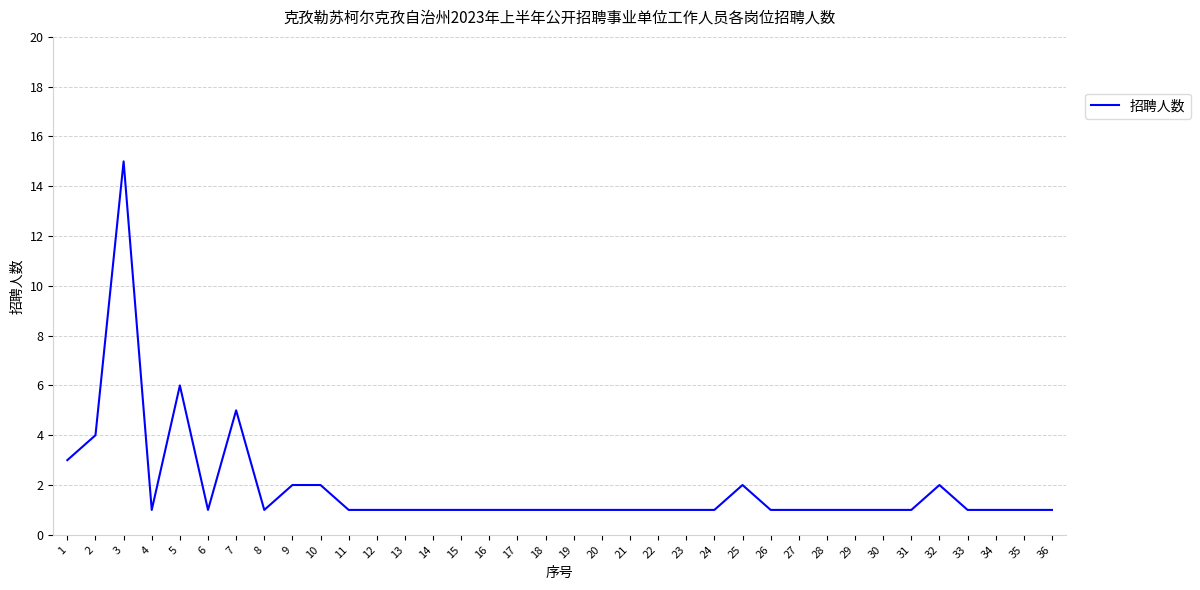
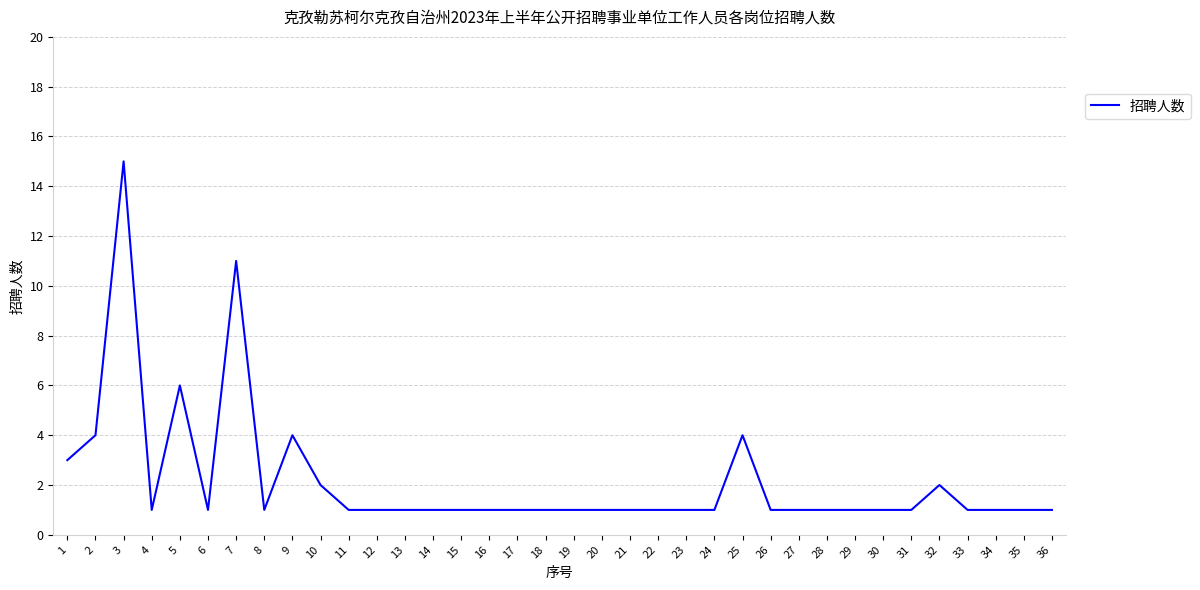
7: 5 -> 11
9: 2 -> 4
25: 2 -> 4
